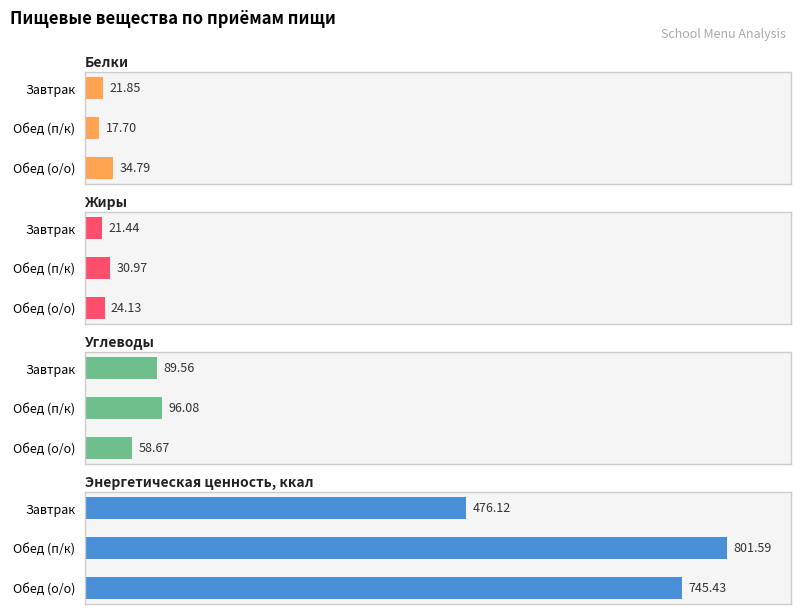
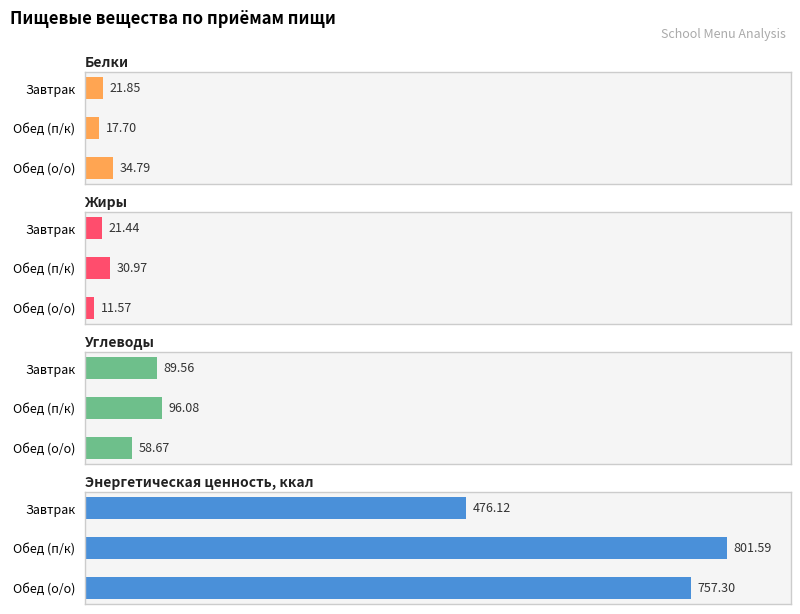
Жиры, Обед (о/о): 24.13 -> 11.57
Энергетическая ценность, ккал, Обед (о/о): 745.43 -> 757.30
